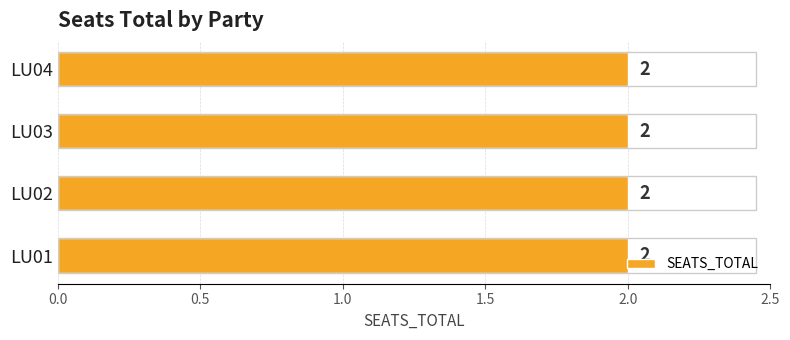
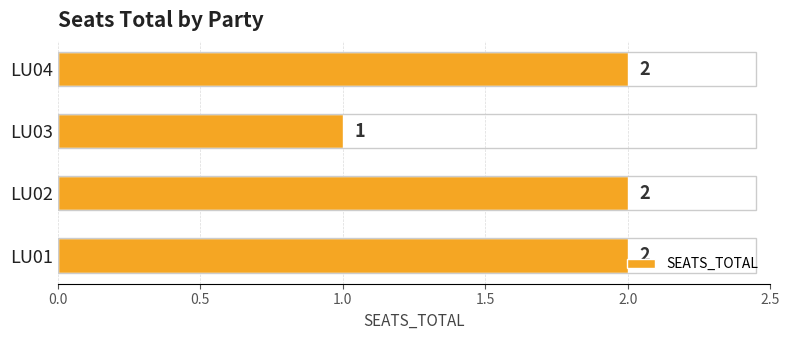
LU03: 2 -> 1
